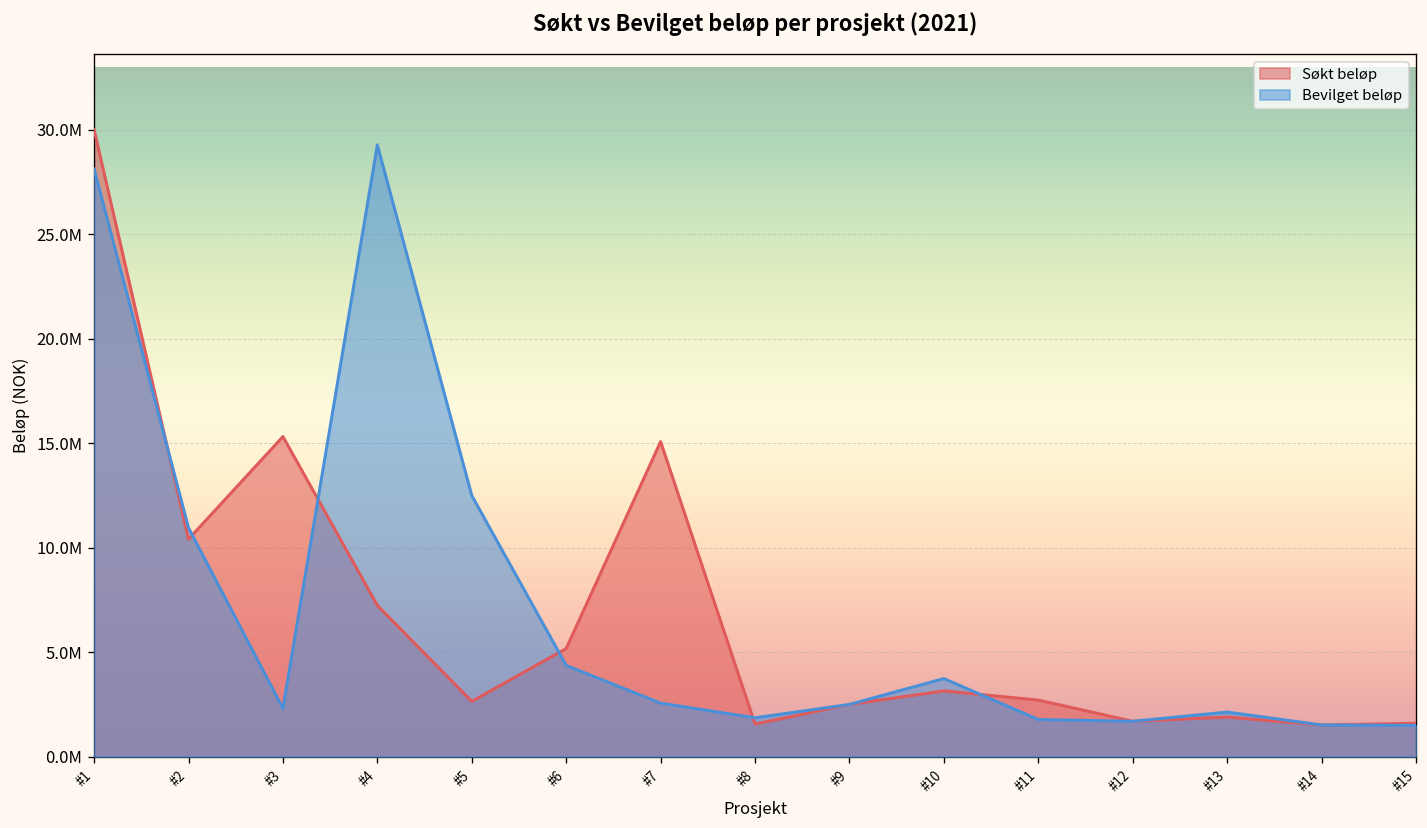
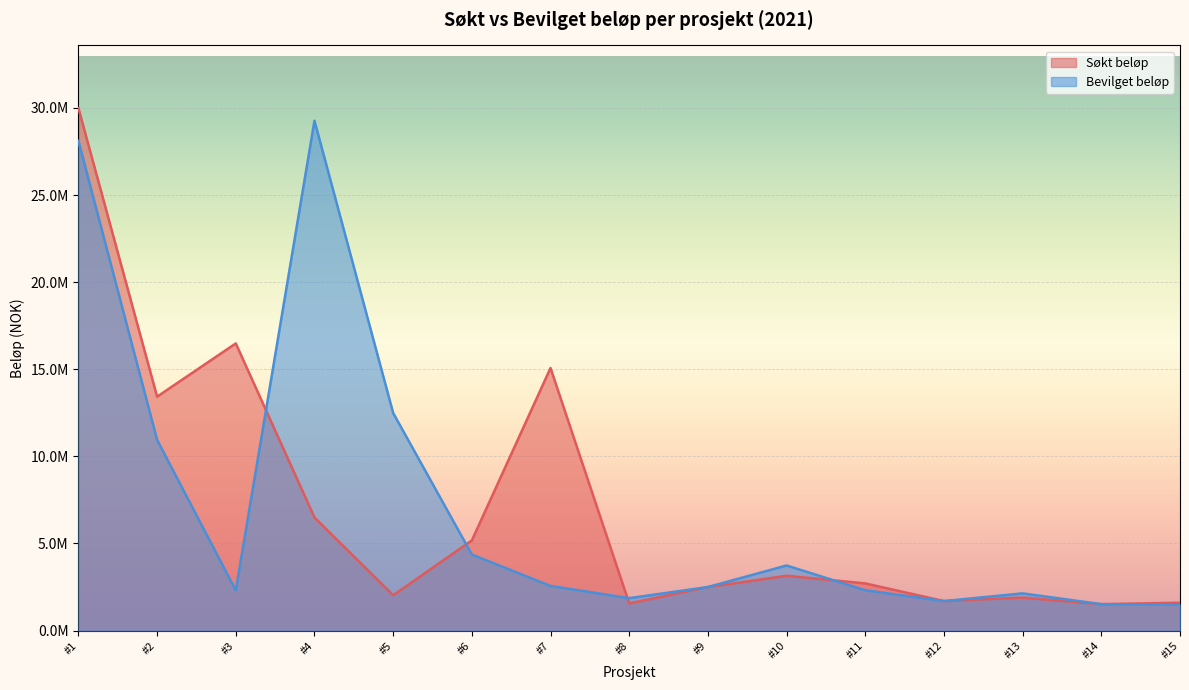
Søkt beløp, #2: 10400000 -> 13400000
Søkt beløp, #3: 15300000 -> 16500000
Søkt beløp, #4: 7200000 -> 6500000
Søkt beløp, #5: 2600000 -> 2000000
Bevilget beløp, #11: 1800000 -> 2300000
